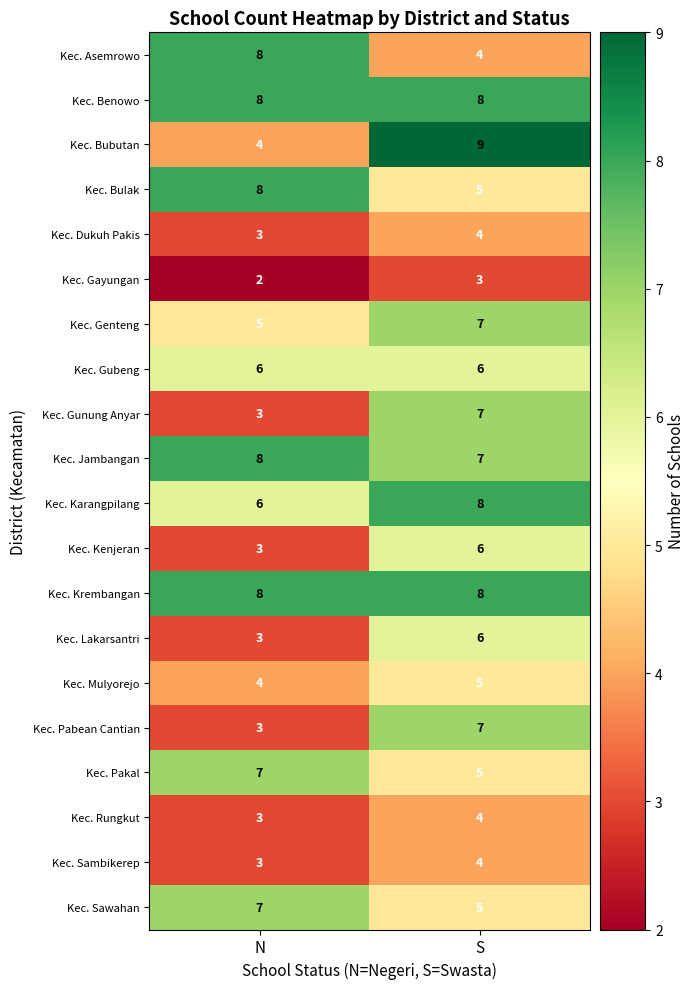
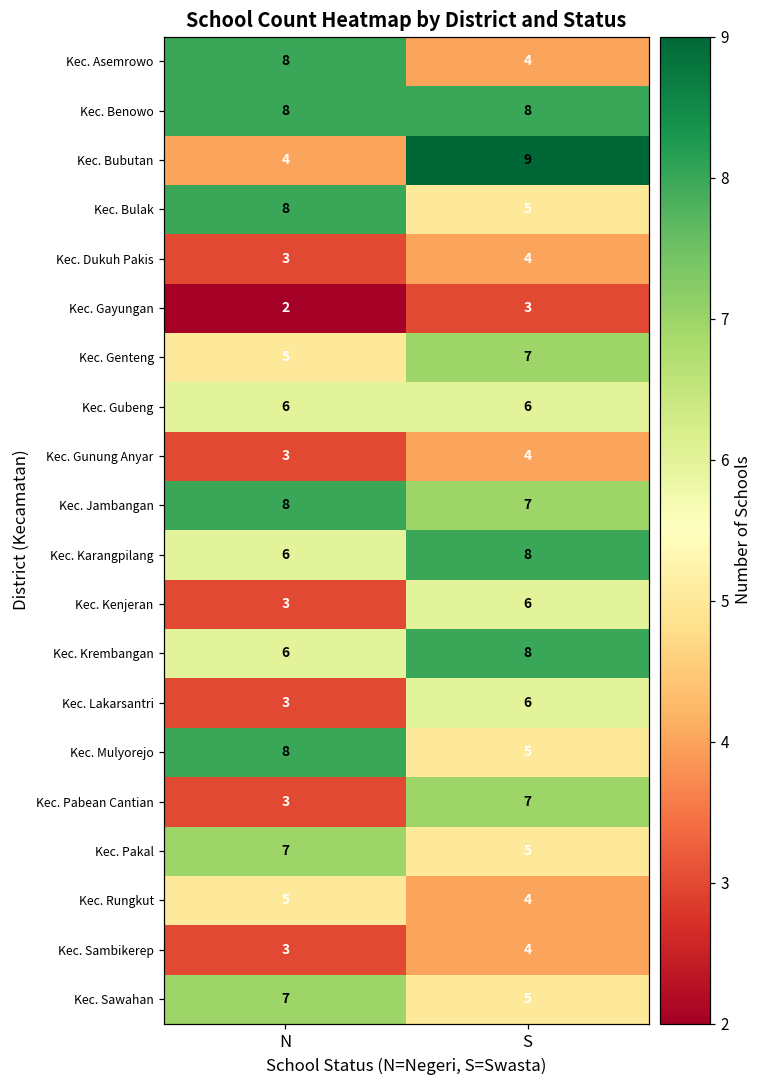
Kec. Gunung Anyar, S: 7 -> 4
Kec. Krembangan, N: 8 -> 6
Kec. Mulyorejo, N: 4 -> 8
Kec. Rungkut, N: 3 -> 5
